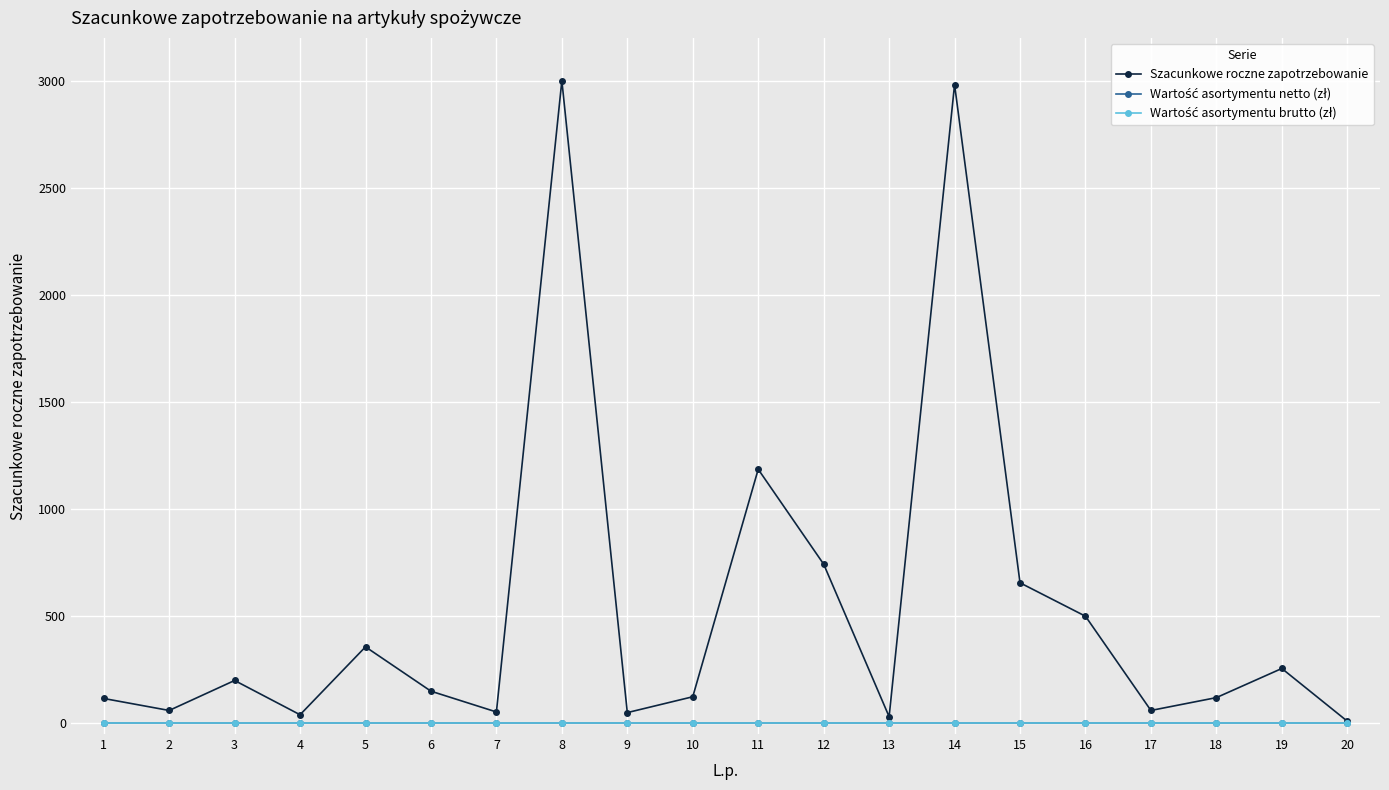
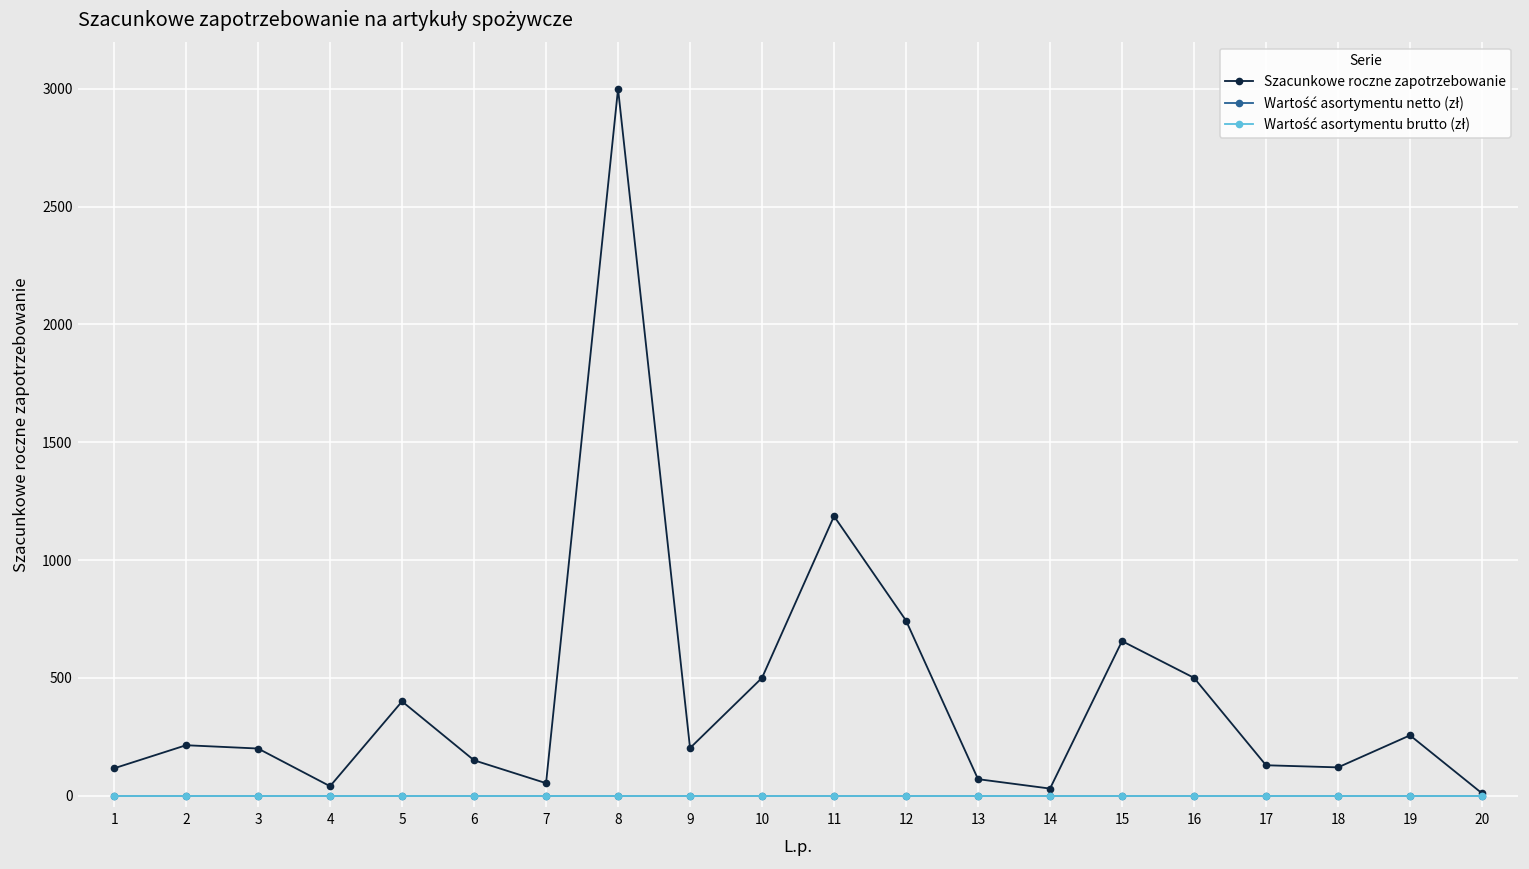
Szacunkowe roczne zapotrzebowanie, 2: 60 -> 210
Szacunkowe roczne zapotrzebowanie, 5: 360 -> 400
Szacunkowe roczne zapotrzebowanie, 9: 50 -> 200
Szacunkowe roczne zapotrzebowanie, 10: 120 -> 500
Szacunkowe roczne zapotrzebowanie, 13: 30 -> 70
Szacunkowe roczne zapotrzebowanie, 14: 2980 -> 30
Szacunkowe roczne zapotrzebowanie, 17: 60 -> 130
